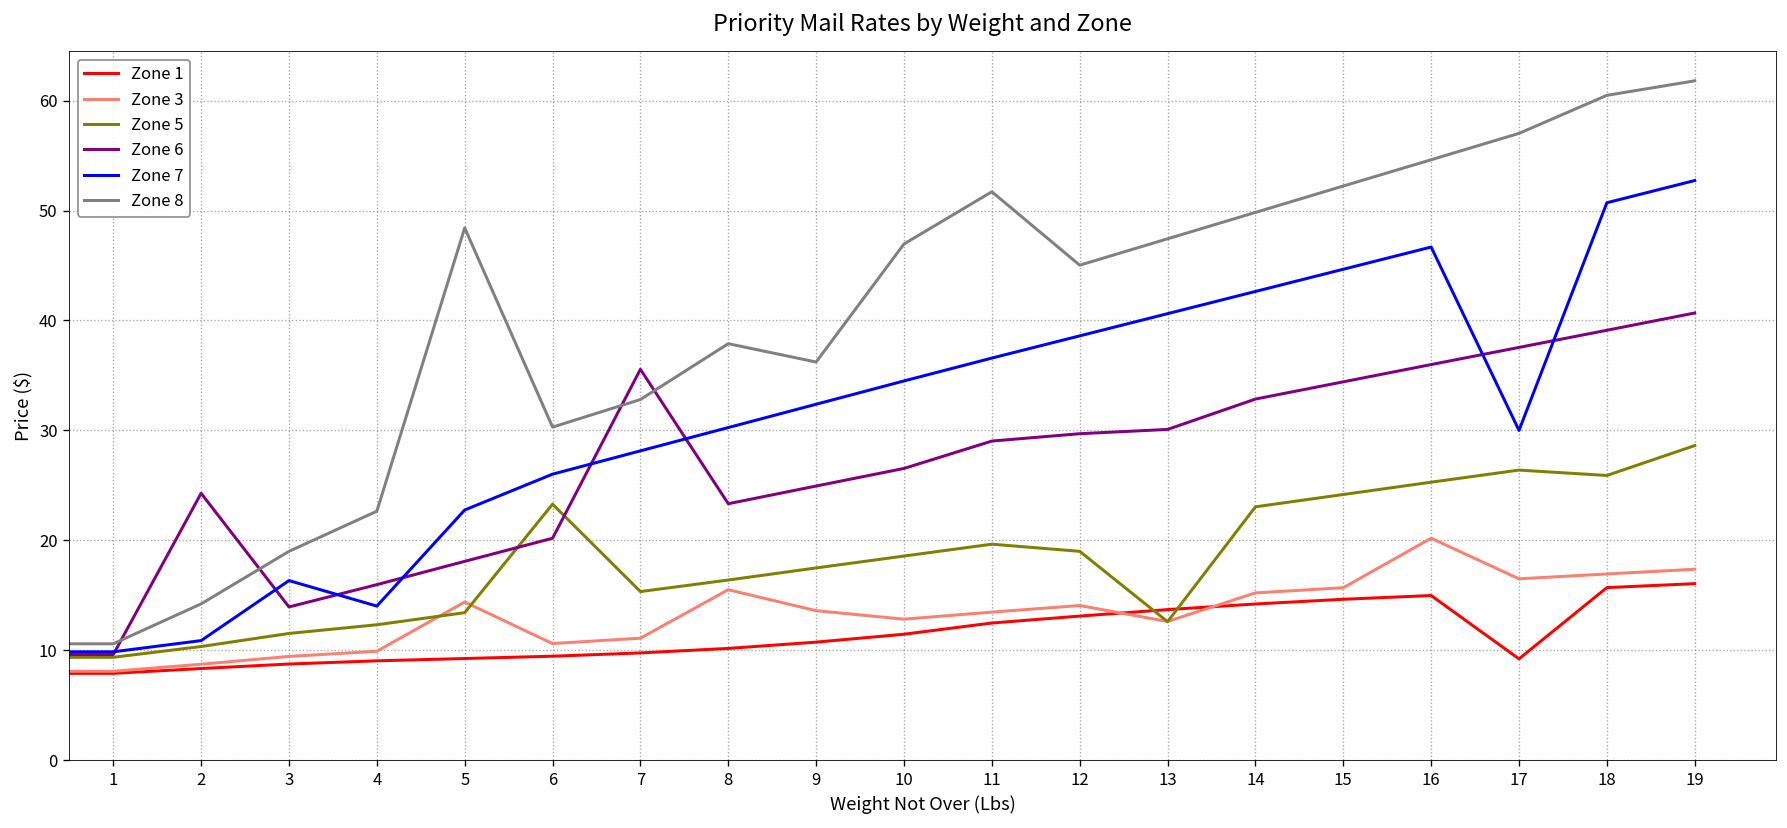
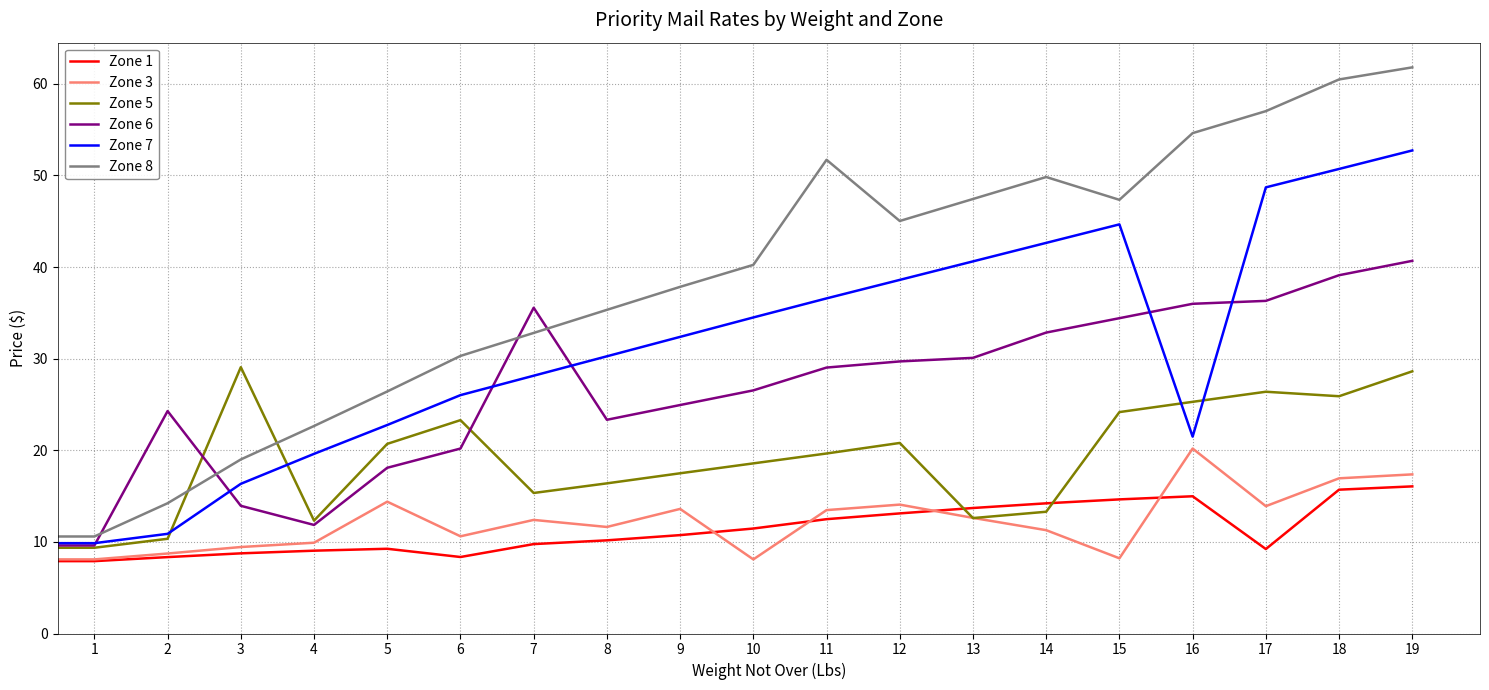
Zone 5, 3: 12 -> 29
Zone 6, 4: 16 -> 12
Zone 7, 4: 14 -> 20
Zone 5, 5: 13 -> 21
Zone 8, 5: 48 -> 26
Zone 1, 6: 9 -> 8
Zone 3, 7: 11 -> 12
Zone 3, 8: 16 -> 12
Zone 8, 8: 38 -> 35
Zone 8, 9: 36 -> 38
Zone 3, 10: 13 -> 8
Zone 8, 10: 47 -> 40
Zone 5, 12: 19 -> 21
Zone 3, 14: 15 -> 11
Zone 5, 14: 23 -> 13
Zone 3, 15: 16 -> 8
Zone 8, 15: 52 -> 47
Zone 7, 16: 47 -> 21
Zone 3, 17: 17 -> 14
Zone 6, 17: 38 -> 36
Zone 7, 17: 30 -> 49
